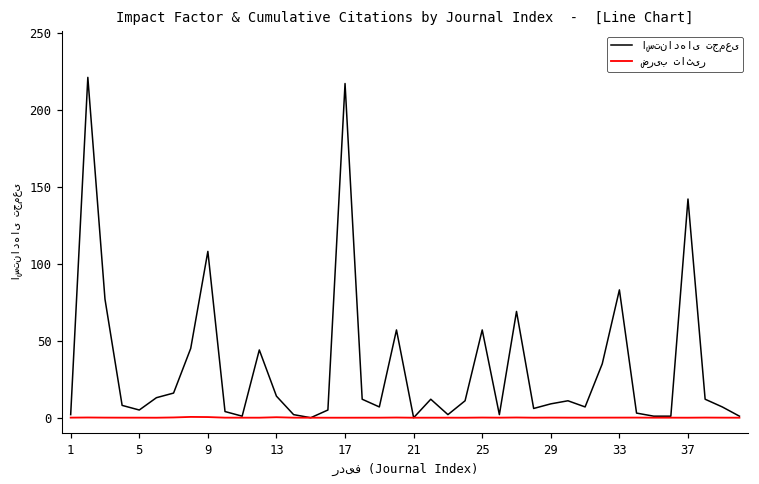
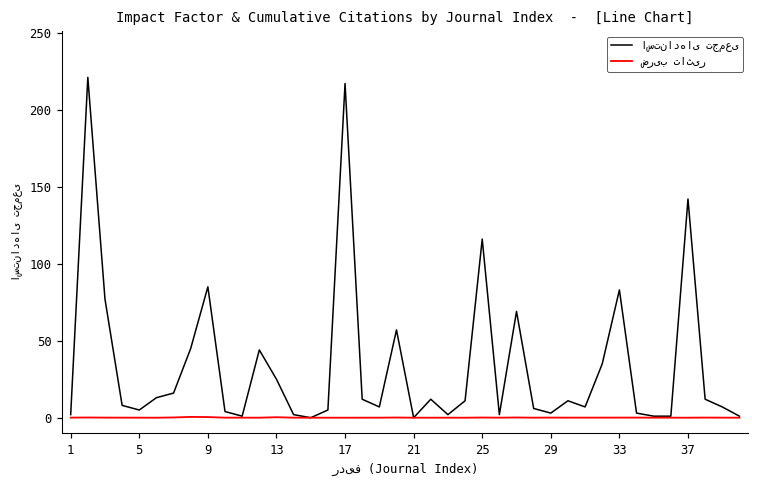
استنادهای تجمعی, 9: 108 -> 85
استنادهای تجمعی, 13: 14 -> 25
استنادهای تجمعی, 25: 57 -> 116
استنادهای تجمعی, 29: 9 -> 3
